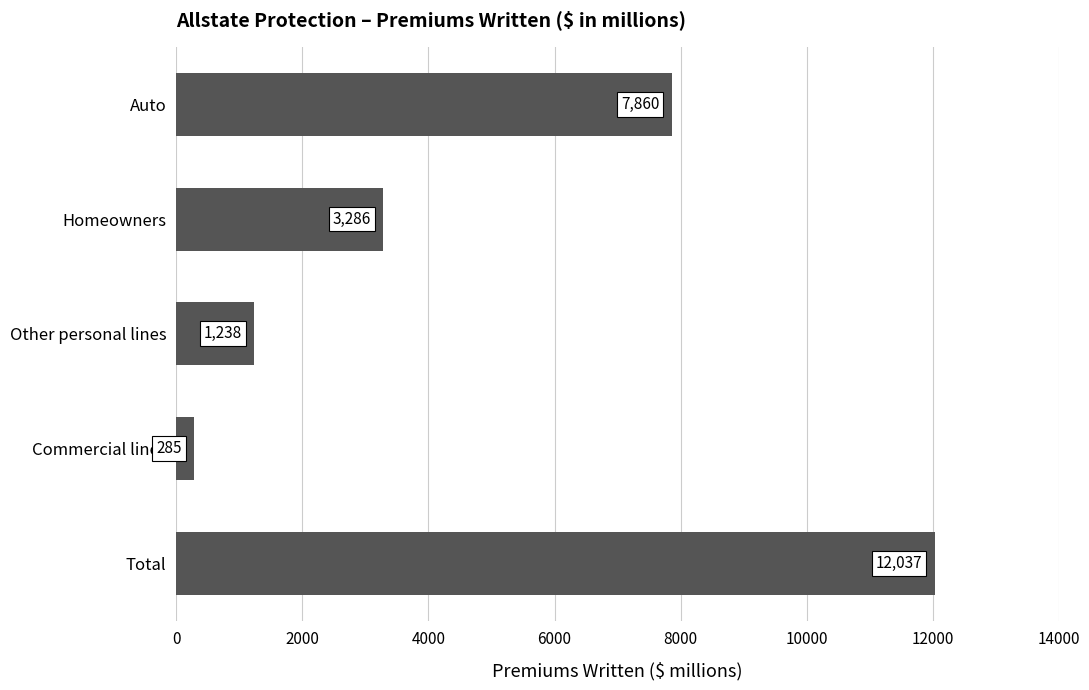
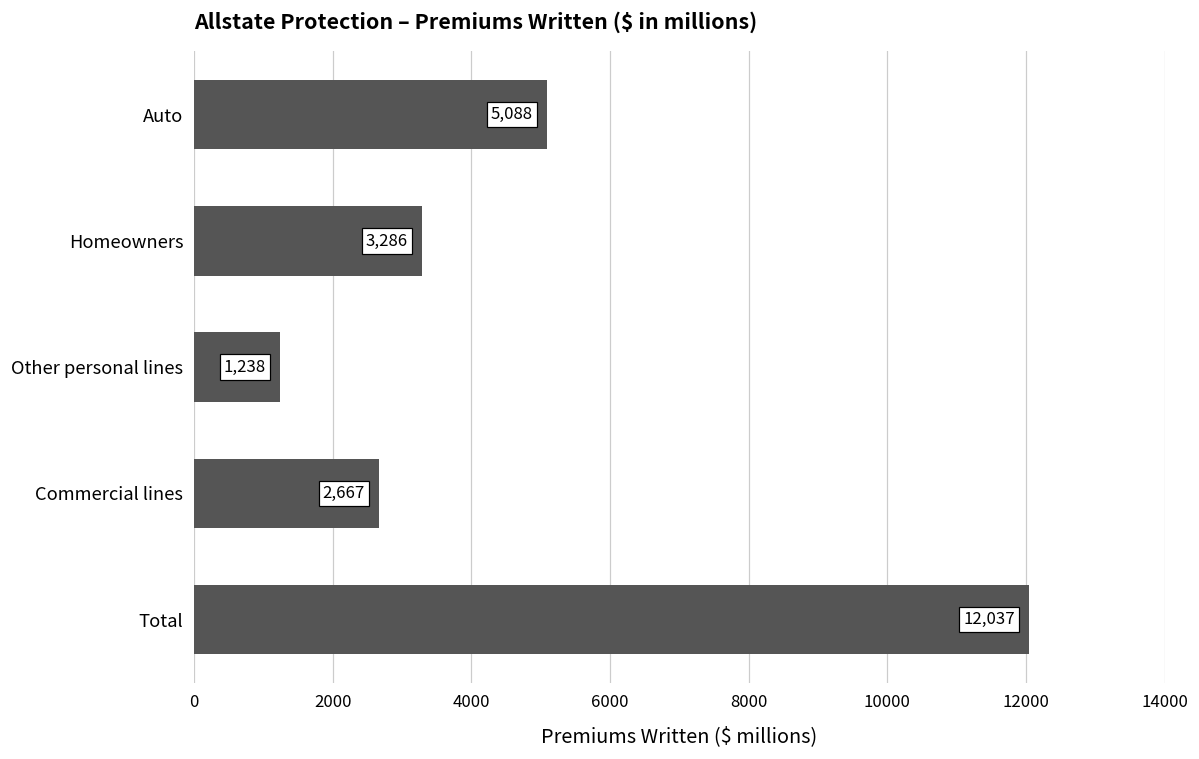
Auto: 7,860 -> 5,088
Commercial lines: 285 -> 2,667
